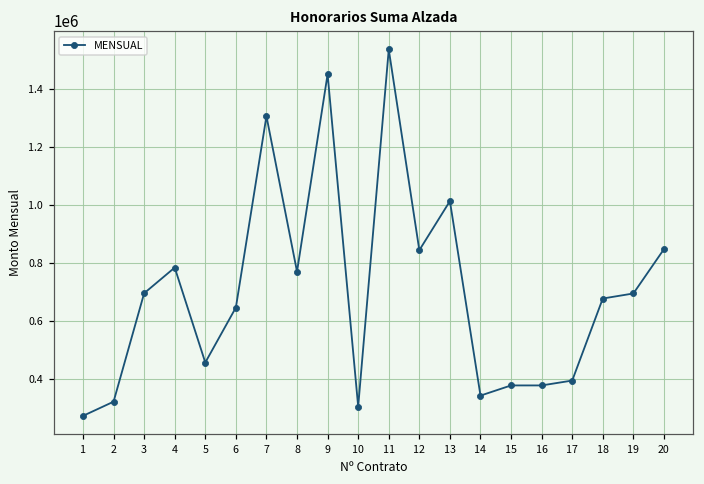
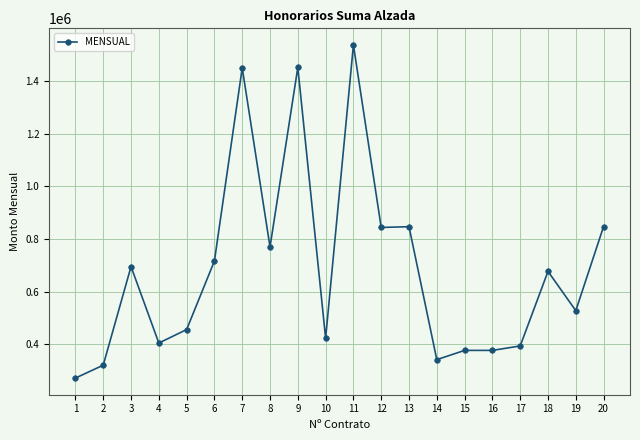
4: 780000 -> 410000
6: 650000 -> 720000
7: 1310000 -> 1450000
10: 300000 -> 420000
13: 1010000 -> 850000
19: 690000 -> 530000
